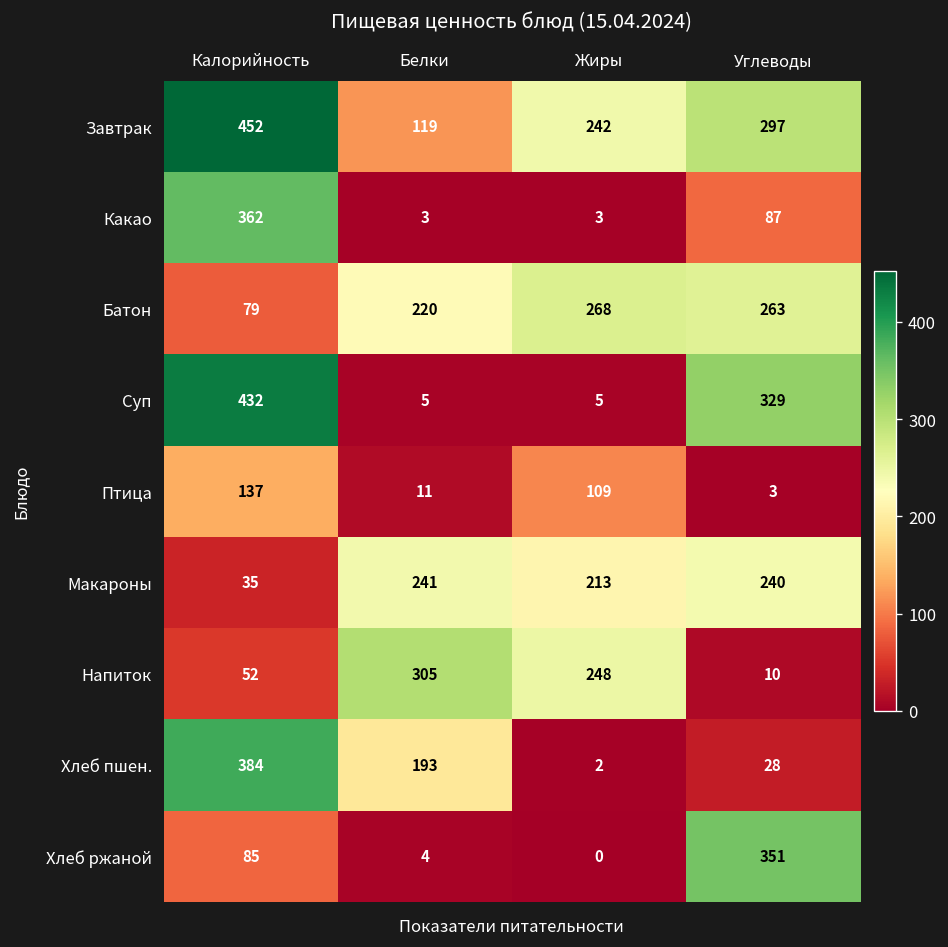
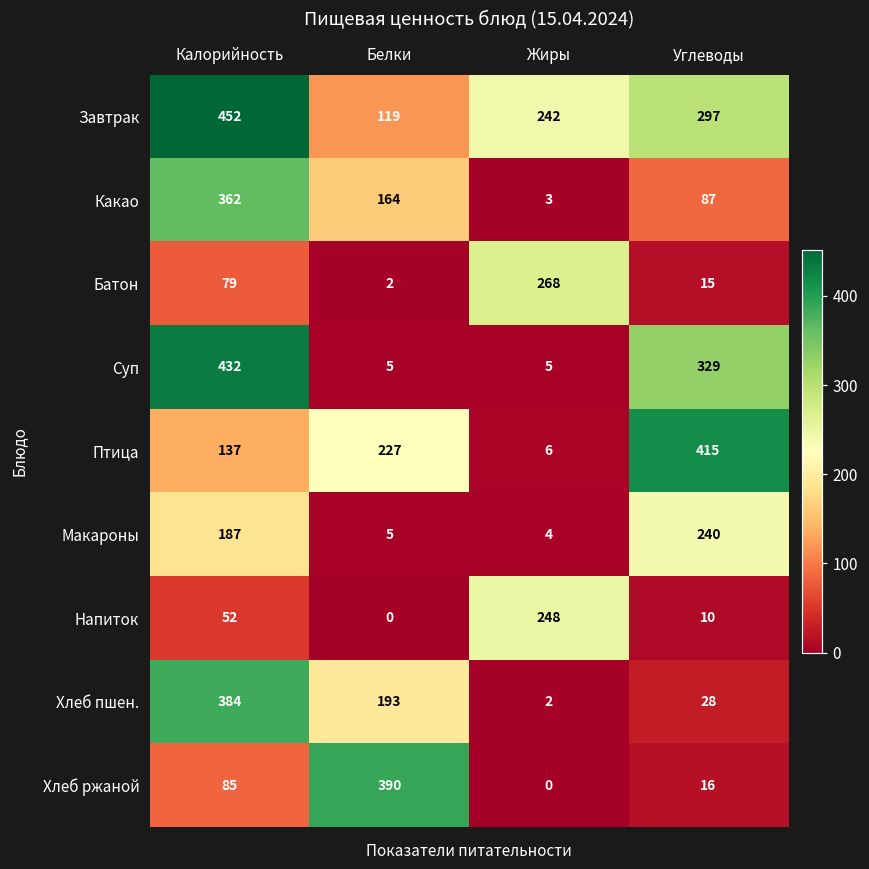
Какао, Белки: 3 -> 164
Батон, Белки: 220 -> 2
Батон, Углеводы: 263 -> 15
Птица, Белки: 11 -> 227
Птица, Жиры: 109 -> 6
Птица, Углеводы: 3 -> 415
Макароны, Калорийность: 35 -> 187
Макароны, Белки: 241 -> 5
Макароны, Жиры: 213 -> 4
Напиток, Белки: 305 -> 0
Хлеб ржаной, Белки: 4 -> 390
Хлеб ржаной, Углеводы: 351 -> 16
